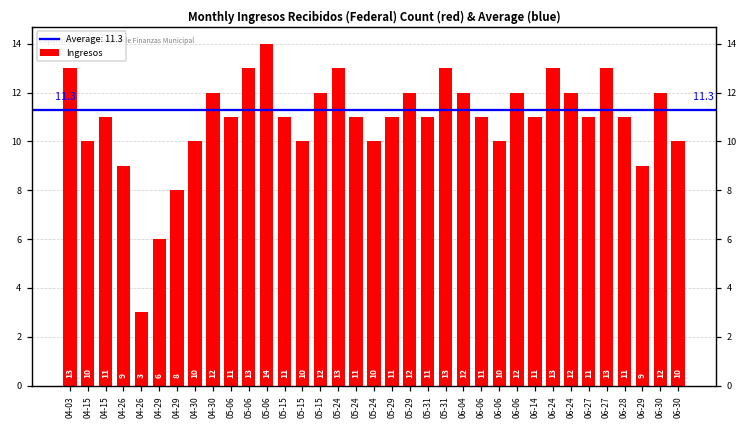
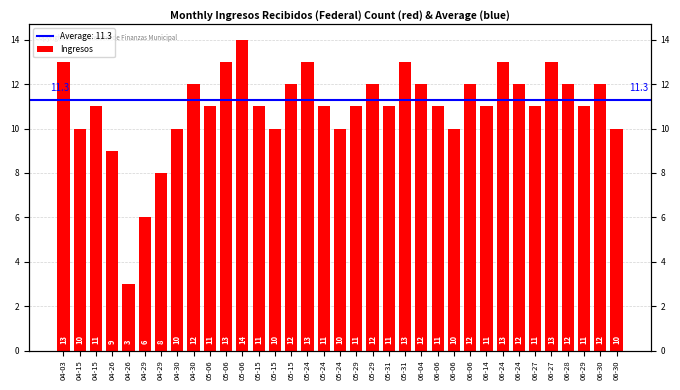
06-28: 11 -> 12
06-29: 9 -> 11
